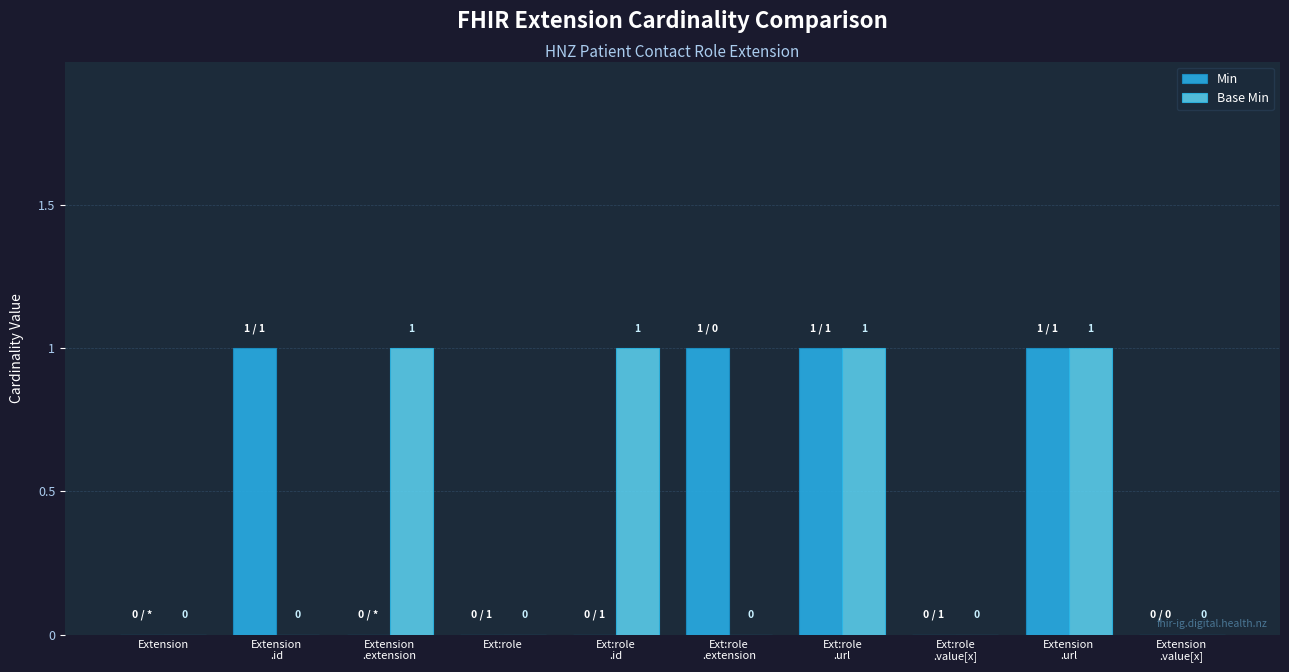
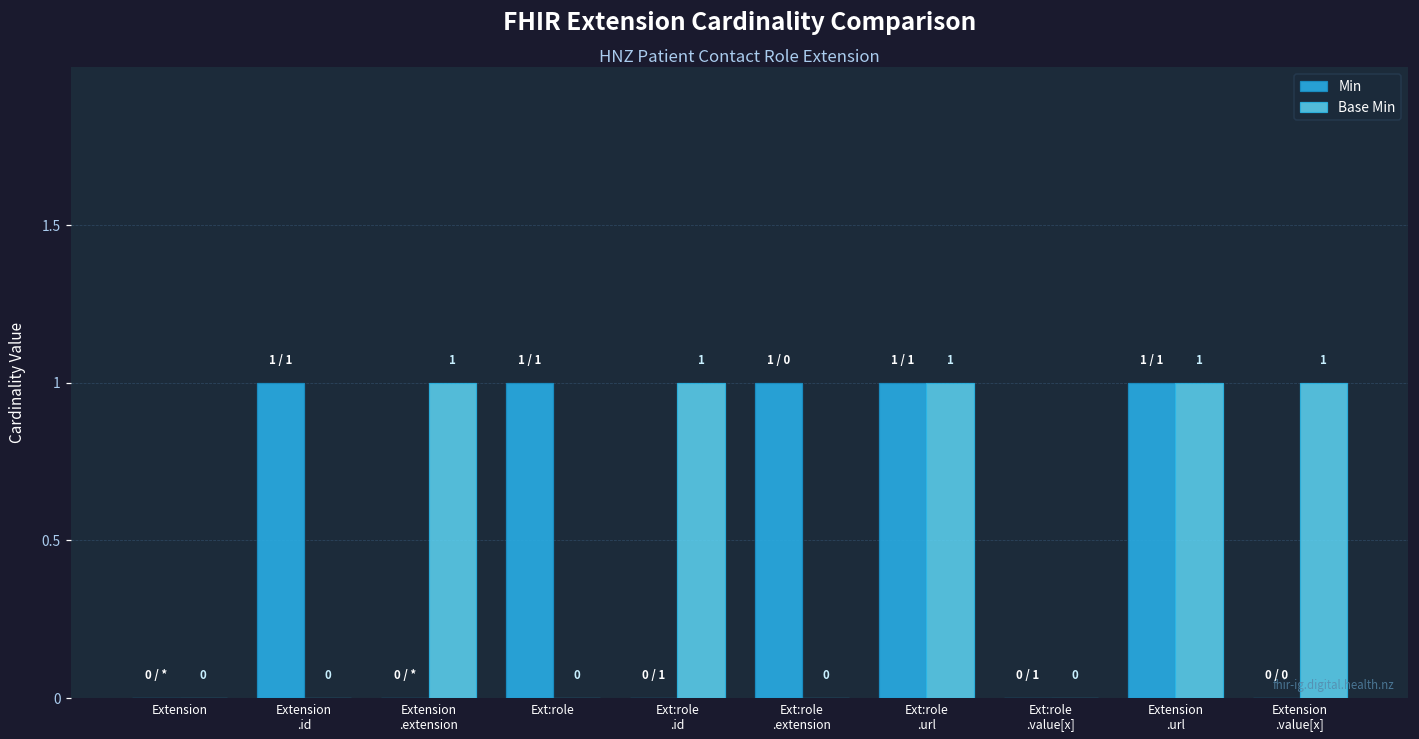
Min, Ext:role: 0 -> 1
Base Min, Extension .value[x]: 0 -> 1
